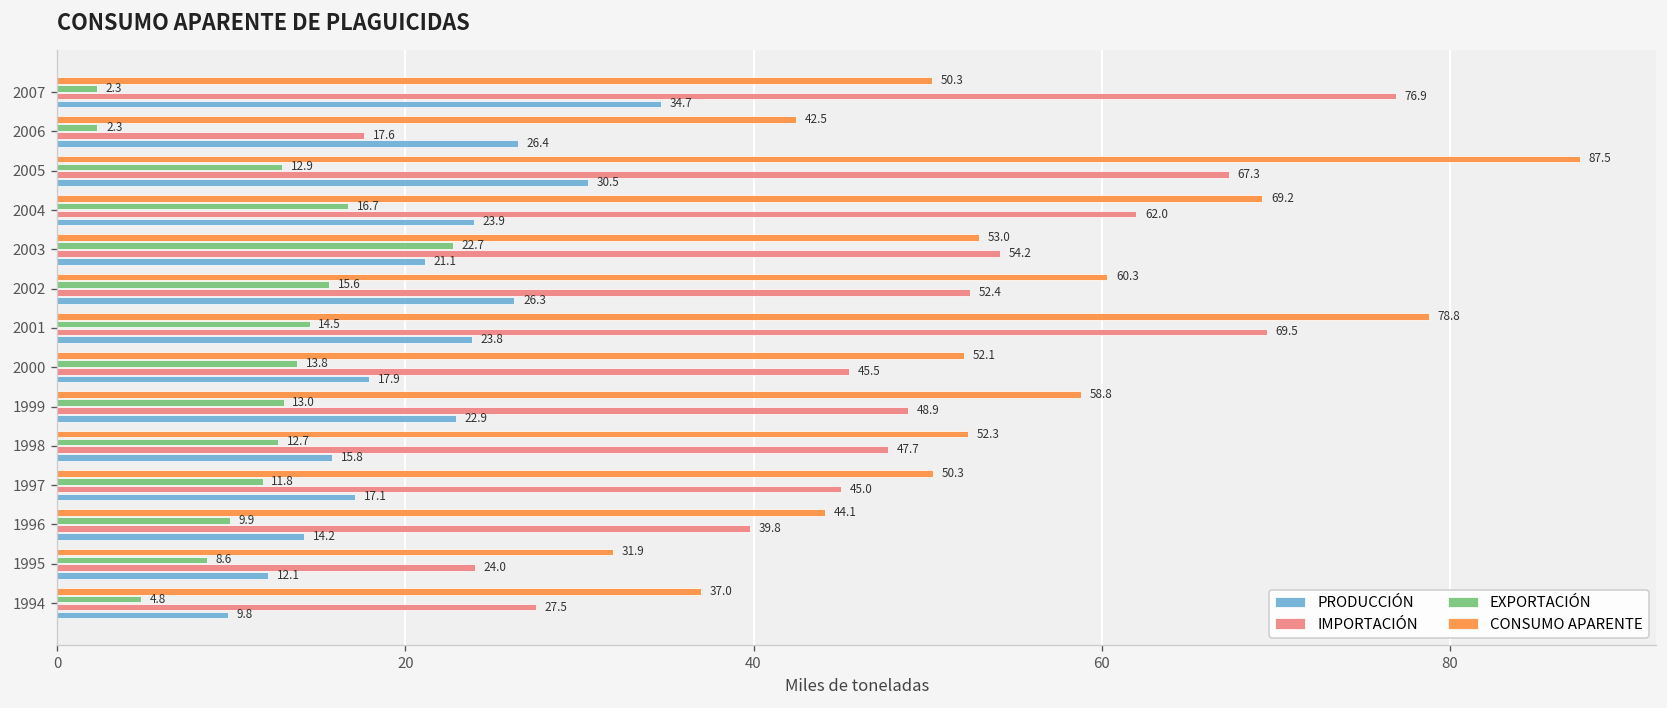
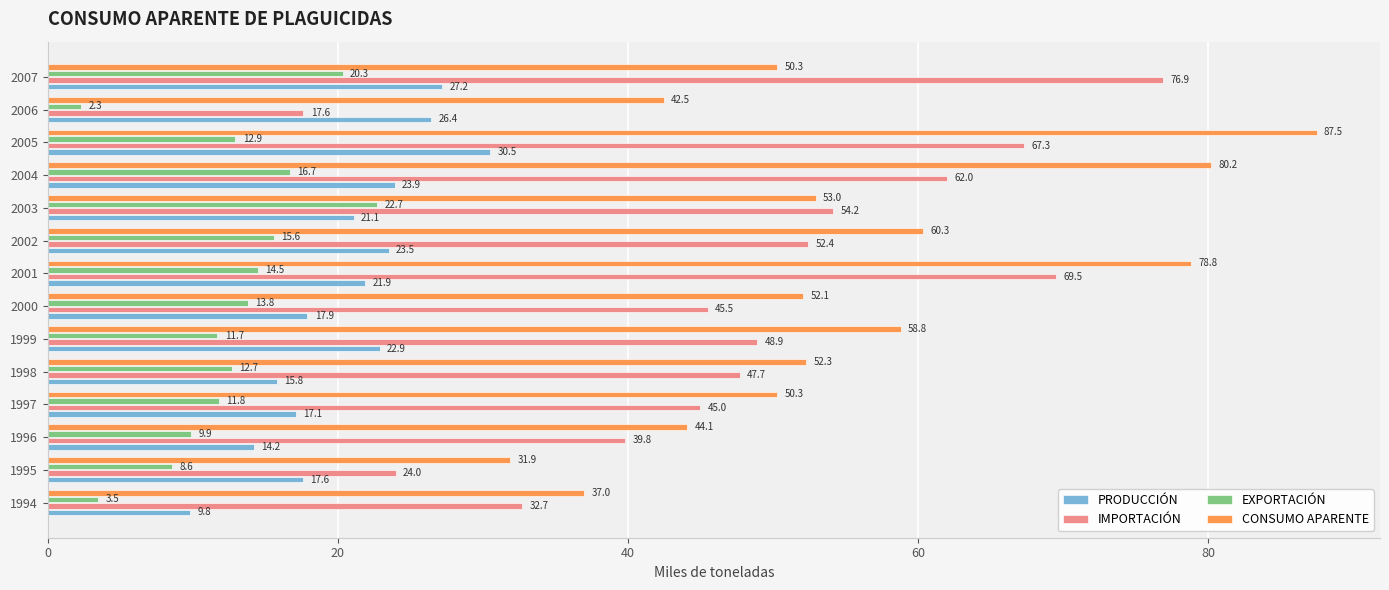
EXPORTACIÓN, 2007: 2.3 -> 20.3
PRODUCCIÓN, 2007: 34.7 -> 27.2
CONSUMO APARENTE, 2004: 69.2 -> 80.2
PRODUCCIÓN, 2002: 26.3 -> 23.5
PRODUCCIÓN, 2001: 23.8 -> 21.9
EXPORTACIÓN, 1999: 13.0 -> 11.7
PRODUCCIÓN, 1995: 12.1 -> 17.6
EXPORTACIÓN, 1994: 4.8 -> 3.5
IMPORTACIÓN, 1994: 27.5 -> 32.7
